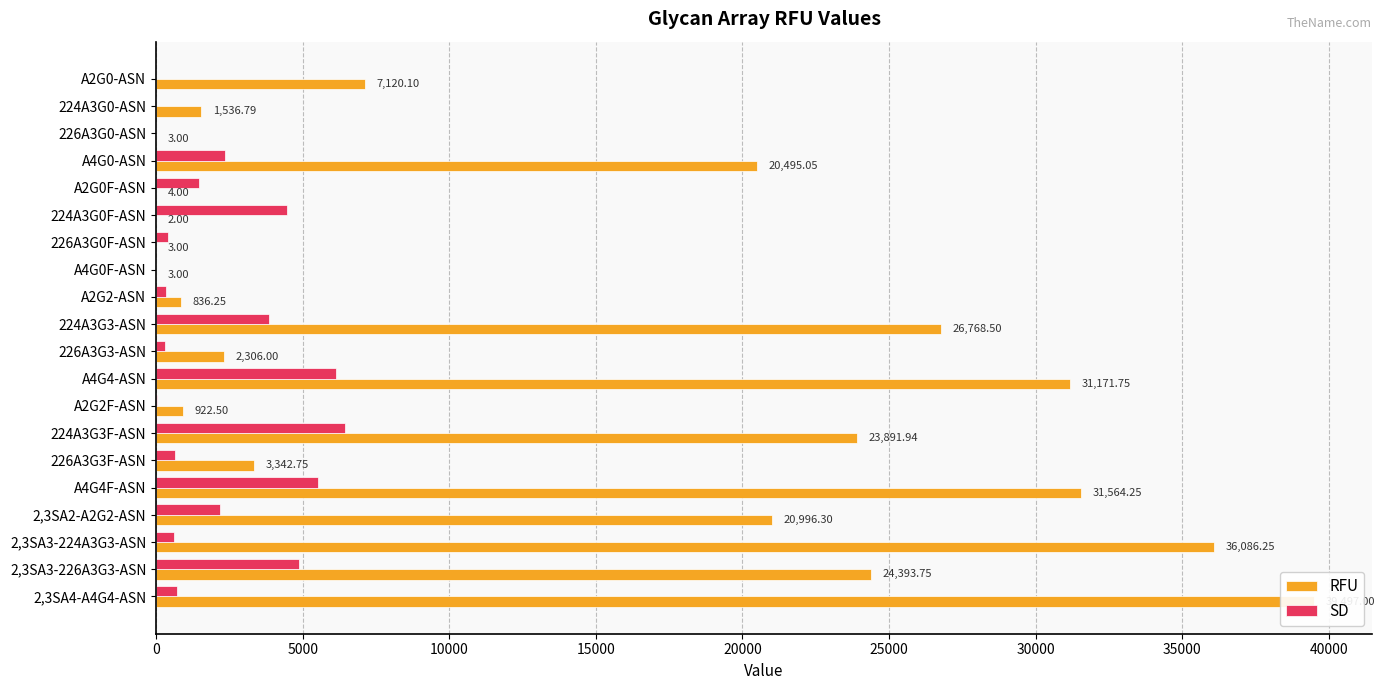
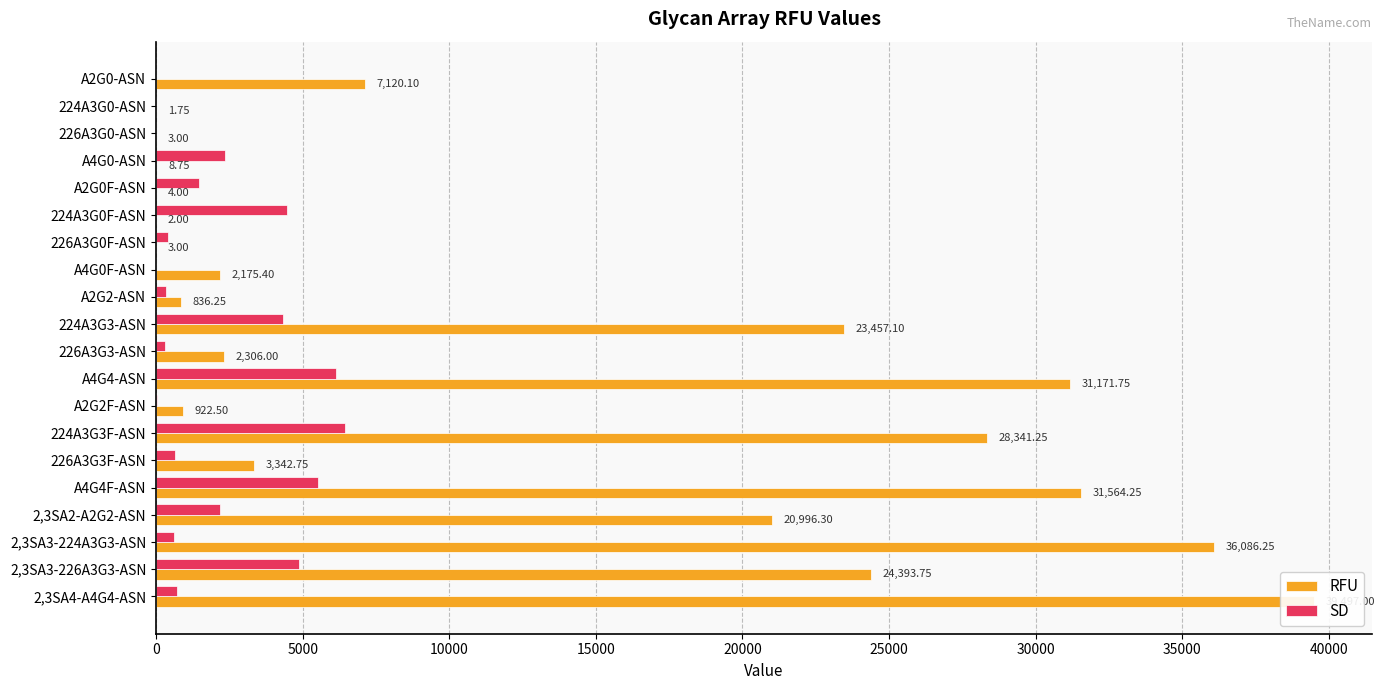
RFU, 224A3G0-ASN: 1,536.79 -> 1.75
RFU, A4G0-ASN: 20,495.05 -> 8.75
RFU, A4G0F-ASN: 3.00 -> 2,175.40
SD, 224A3G3-ASN: 3800 -> 4300
RFU, 224A3G3-ASN: 26,768.50 -> 23,457.10
RFU, 224A3G3F-ASN: 23,891.94 -> 28,341.25
